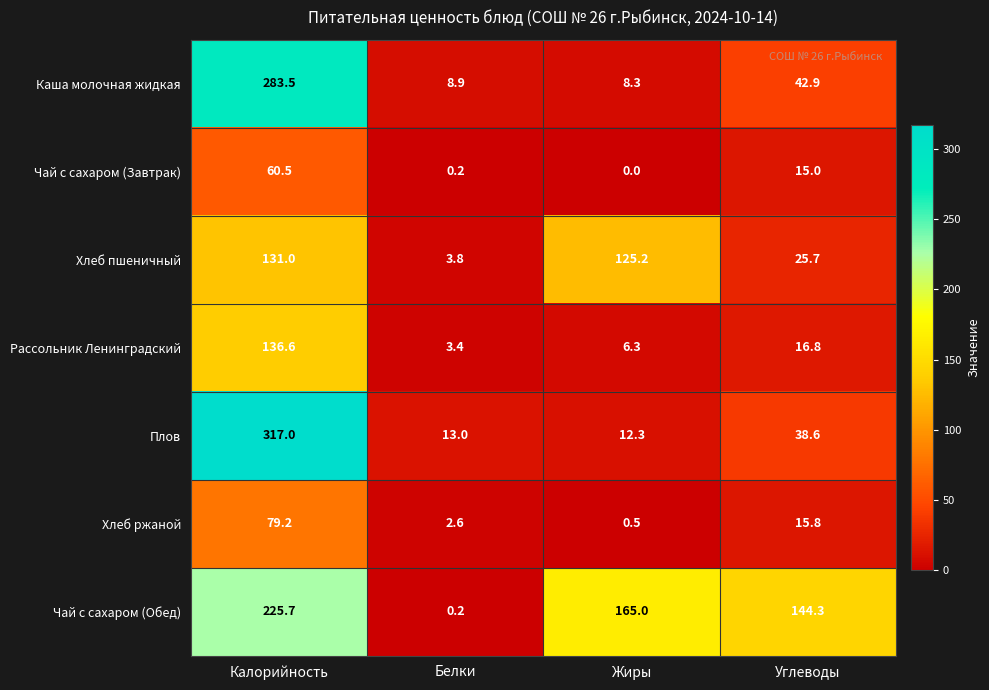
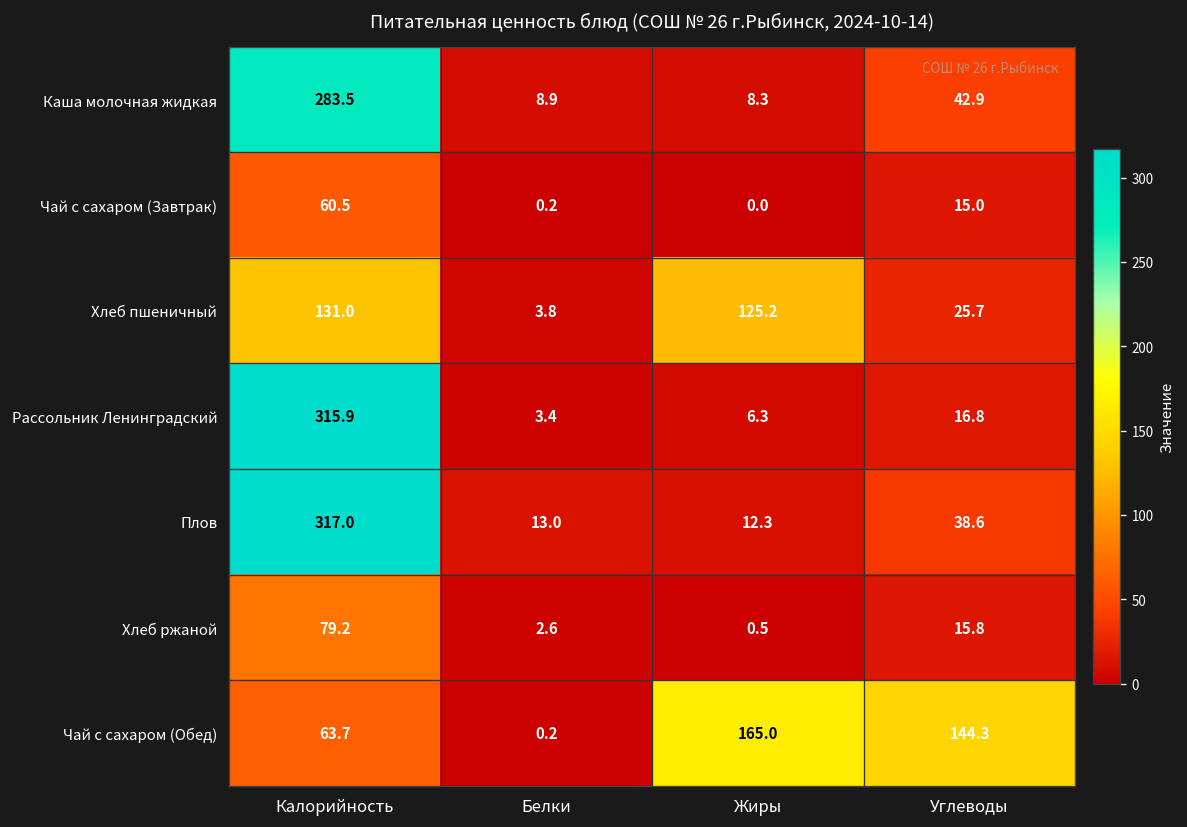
Рассольник Ленинградский, Калорийность: 136.6 -> 315.9
Чай с сахаром (Обед), Калорийность: 225.7 -> 63.7
